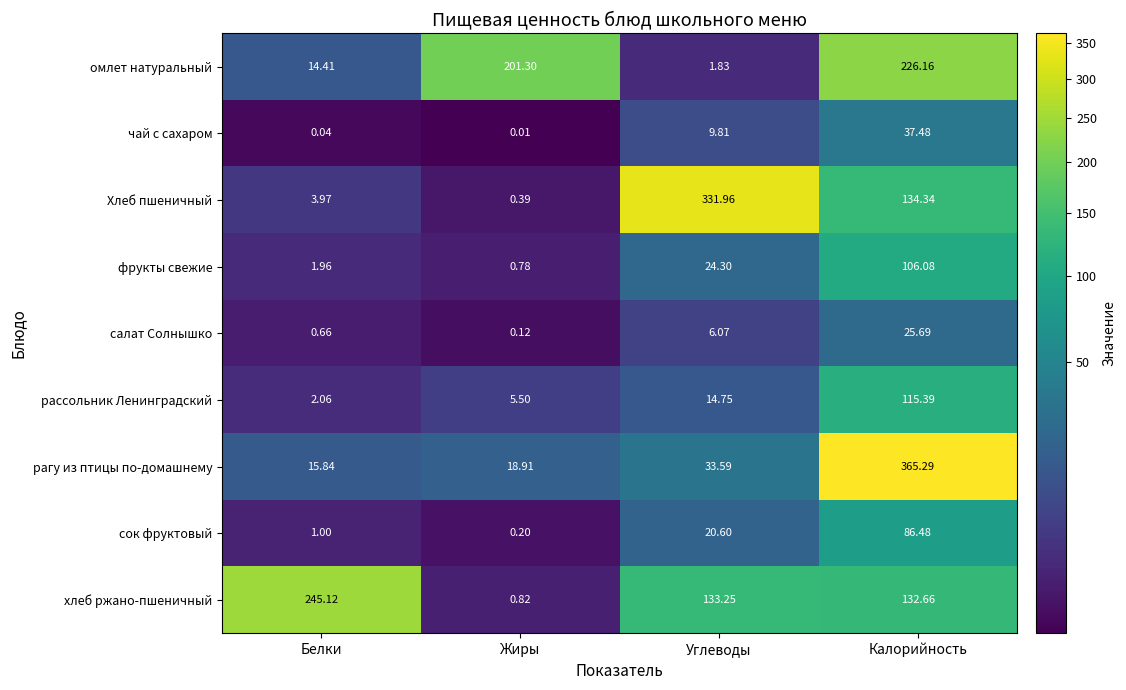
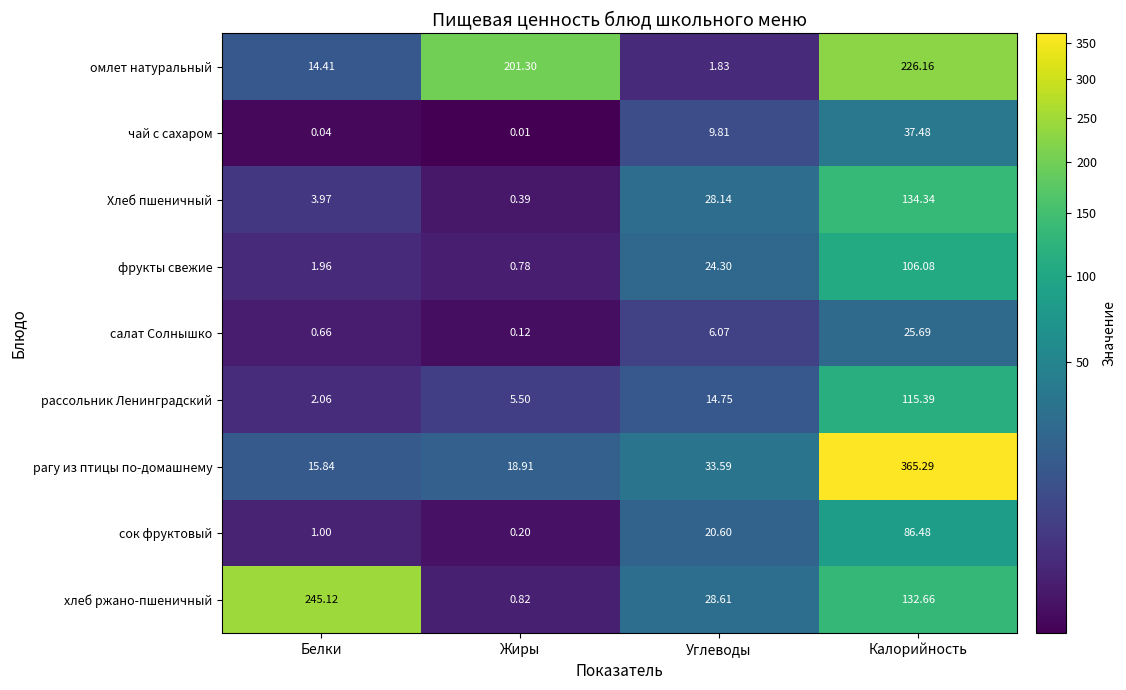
Хлеб пшеничный, Углеводы: 331.96 -> 28.14
хлеб ржано-пшеничный, Углеводы: 133.25 -> 28.61
